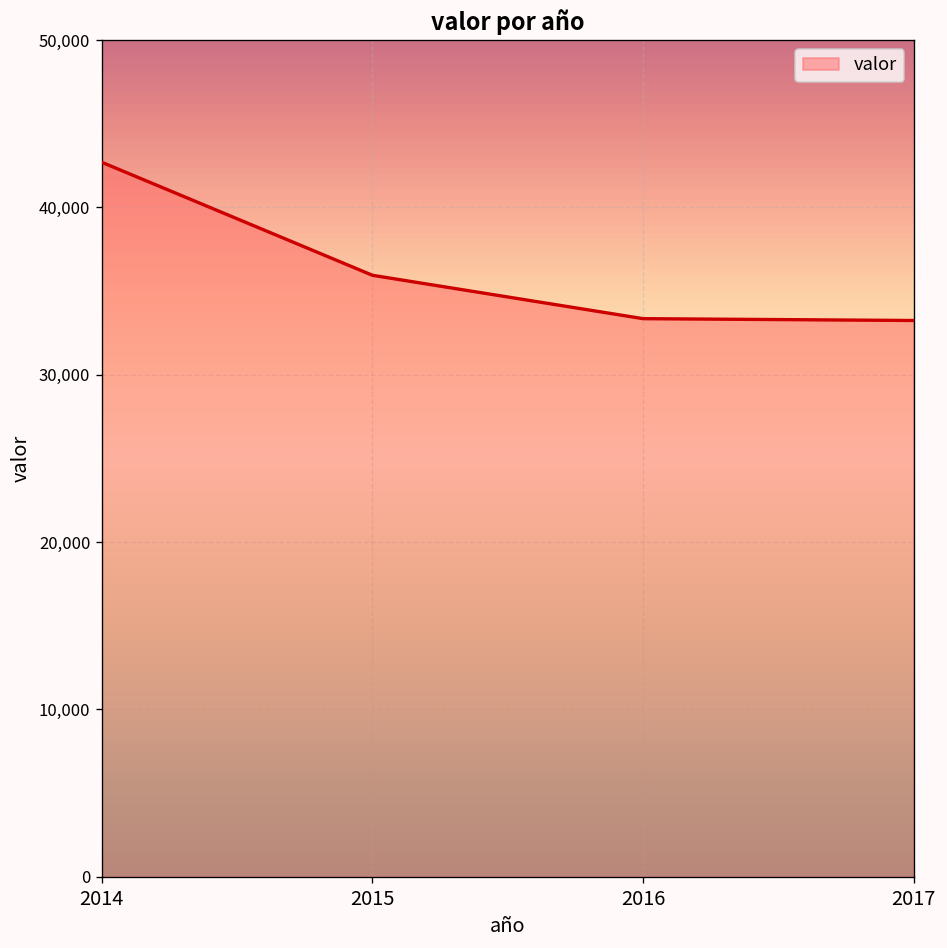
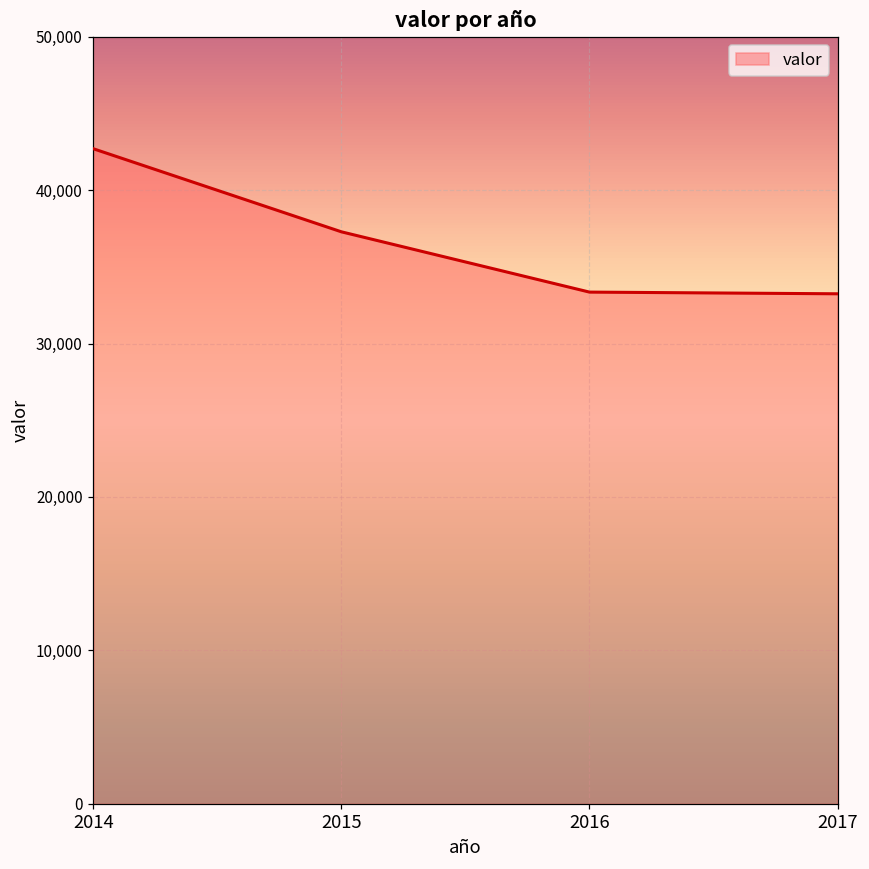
2015: 35,900 -> 37,300
